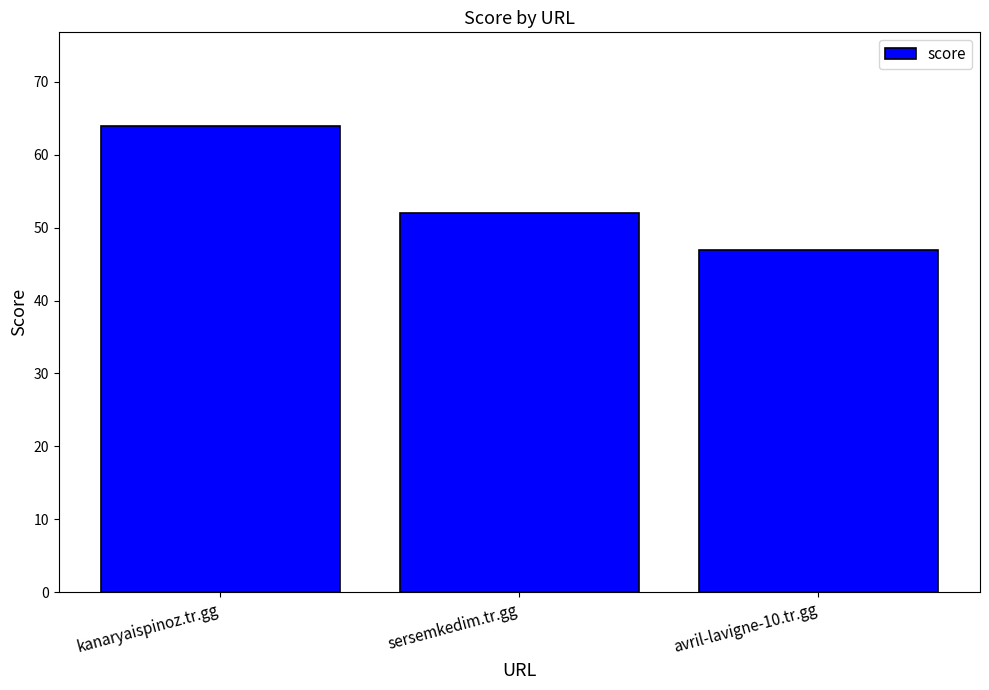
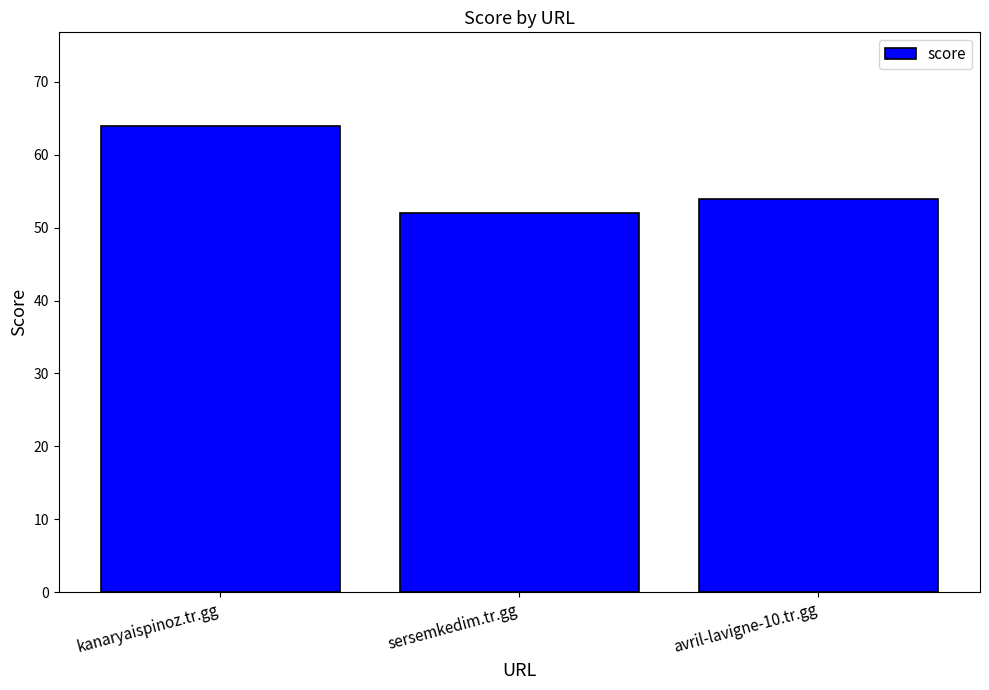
avril-lavigne-10.tr.gg: 47 -> 54
